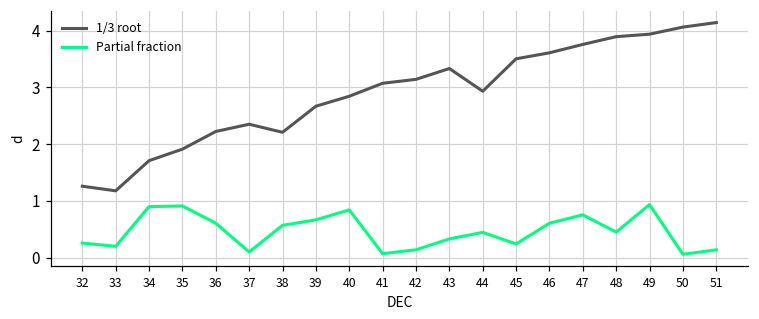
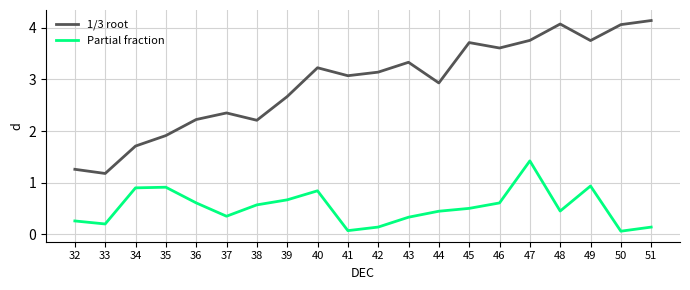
Partial fraction, 37: 0.1 -> 0.4
1/3 root, 40: 2.8 -> 3.2
1/3 root, 45: 3.5 -> 3.7
Partial fraction, 45: 0.2 -> 0.5
Partial fraction, 47: 0.8 -> 1.4
1/3 root, 48: 3.9 -> 4.1
1/3 root, 49: 3.9 -> 3.8
